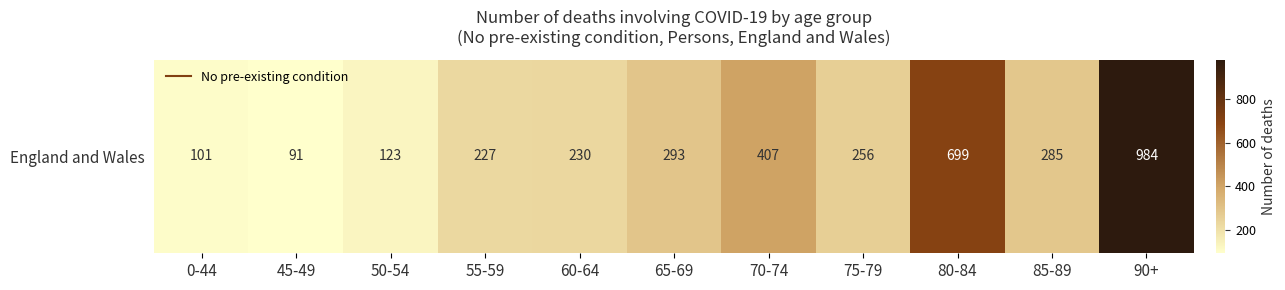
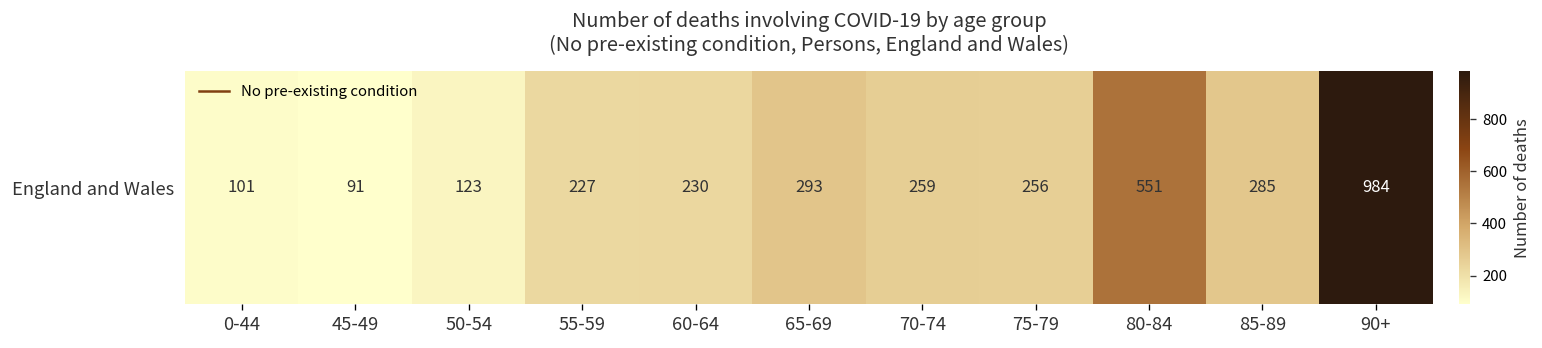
England and Wales, 70-74: 407 -> 259
England and Wales, 80-84: 699 -> 551
